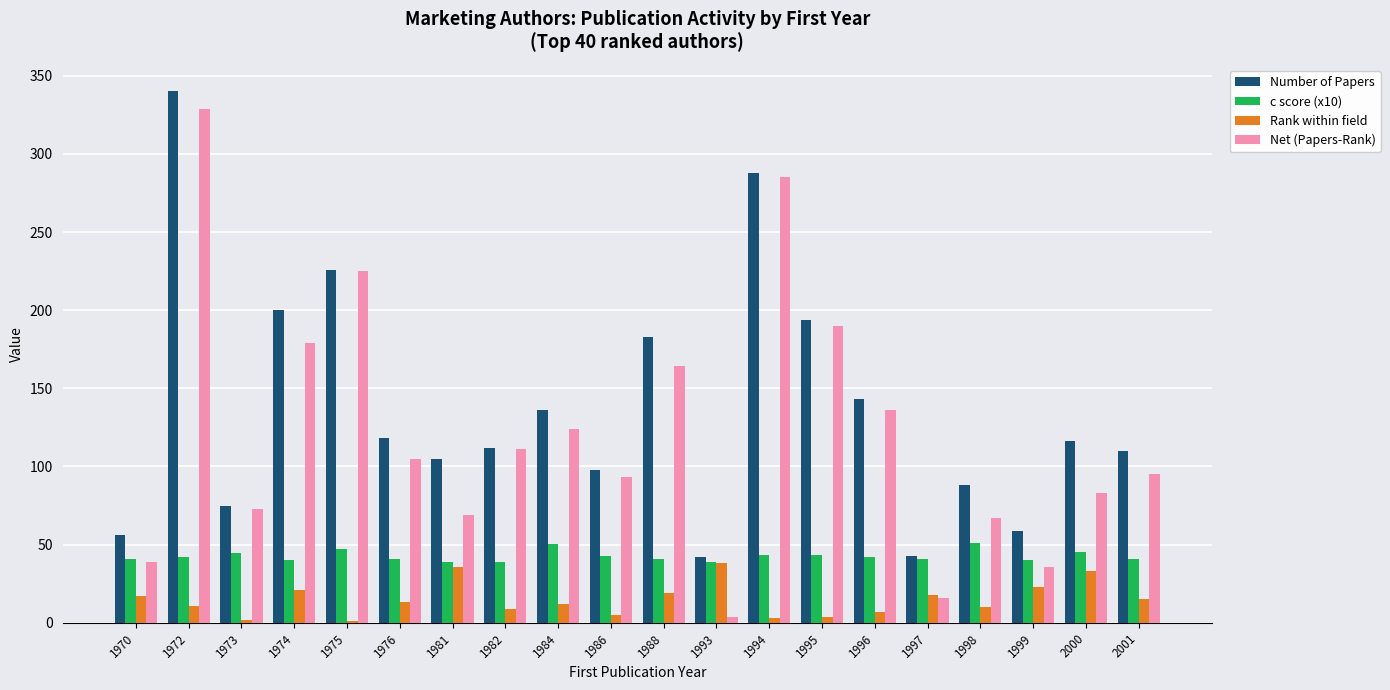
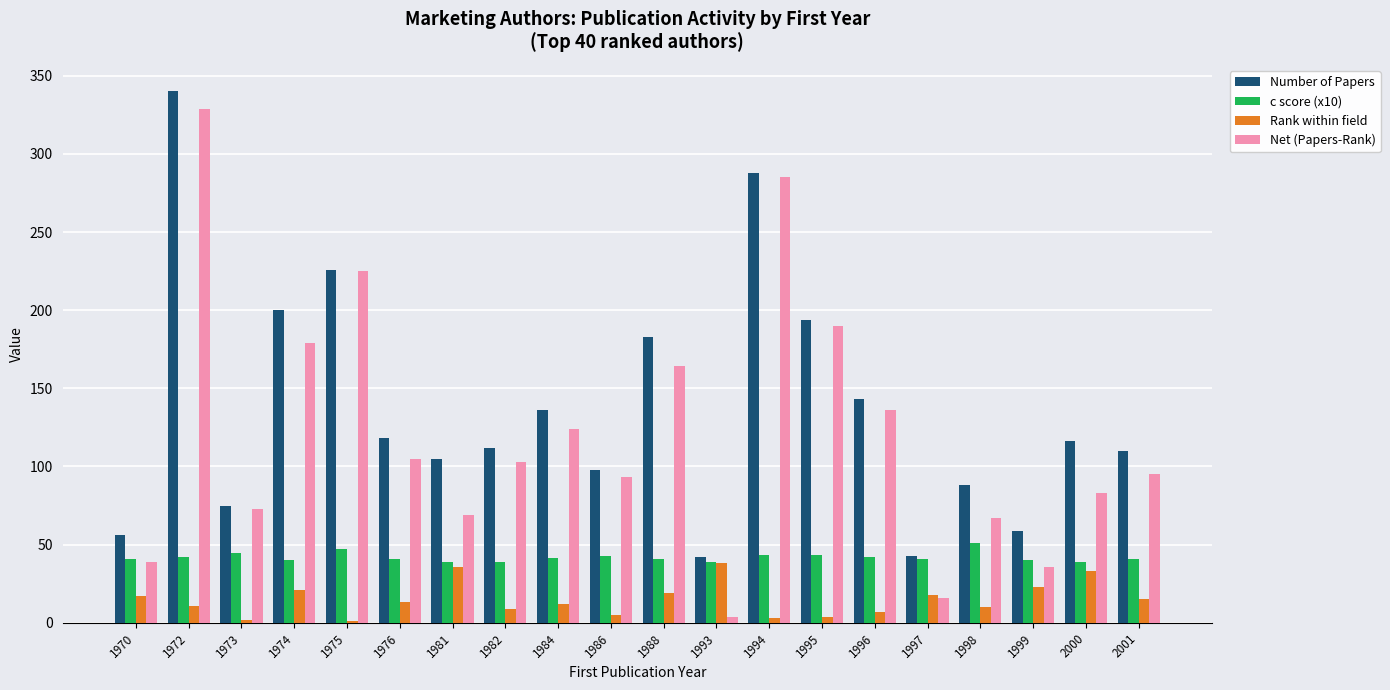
Net (Papers-Rank), 1982: 111 -> 103
c score (x10), 1984: 51 -> 42
c score (x10), 2000: 45 -> 39
